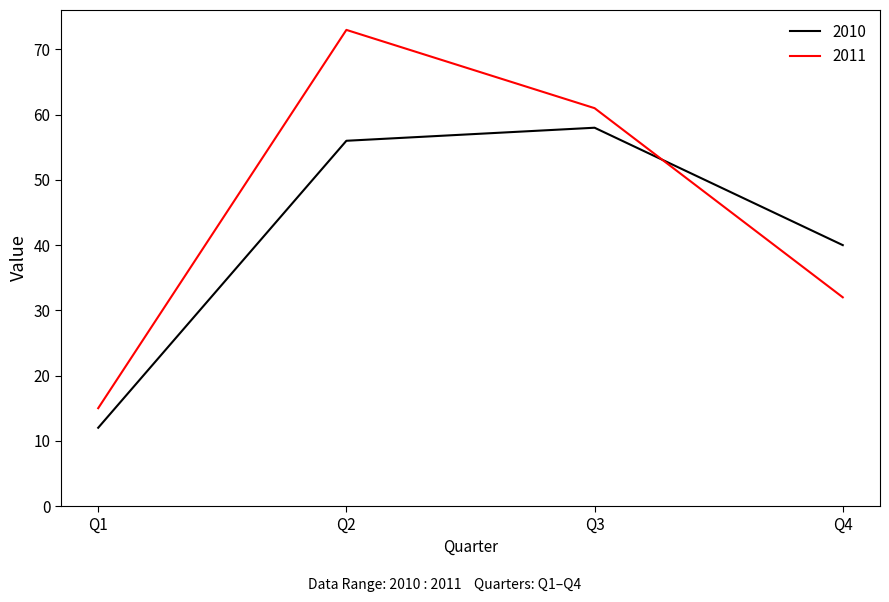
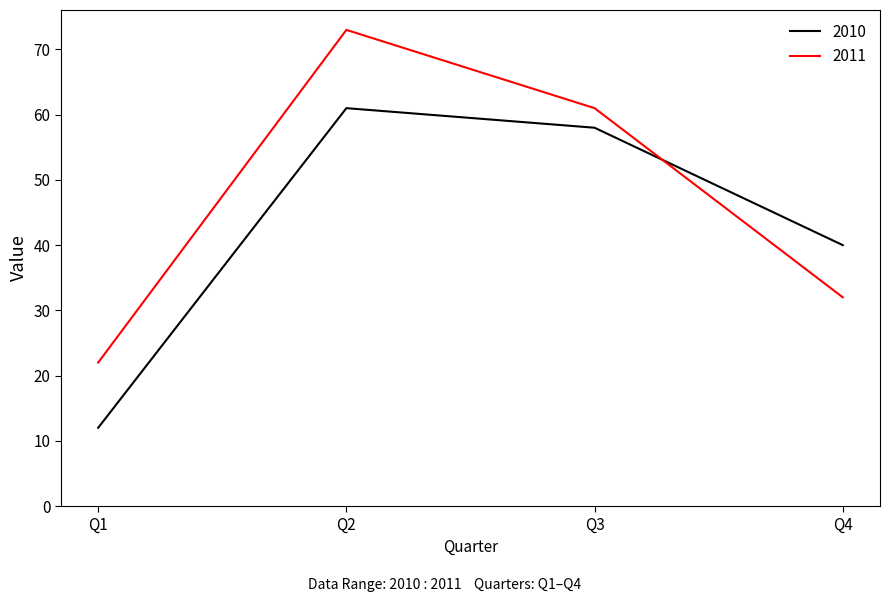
2011, Q1: 15 -> 22
2010, Q2: 56 -> 61
